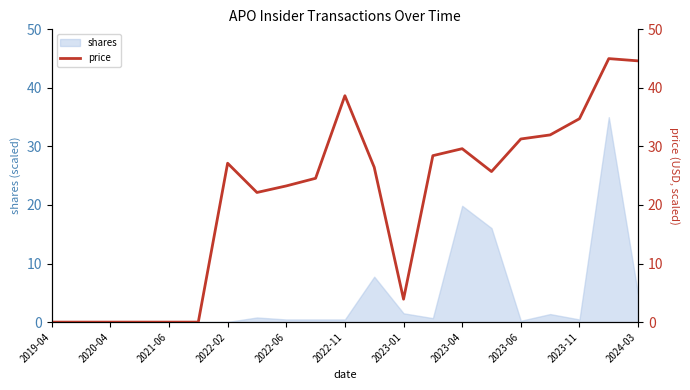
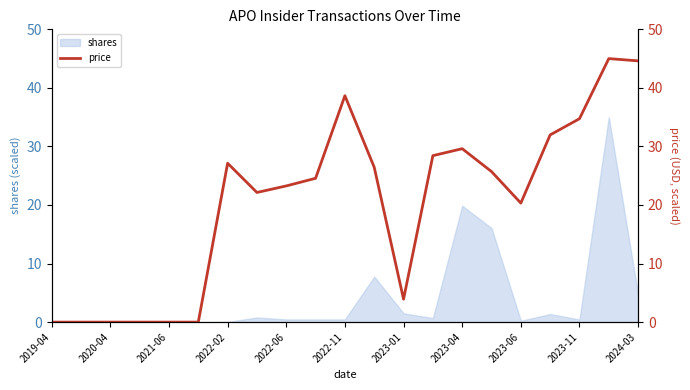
price, 2023-06: 31 -> 20
